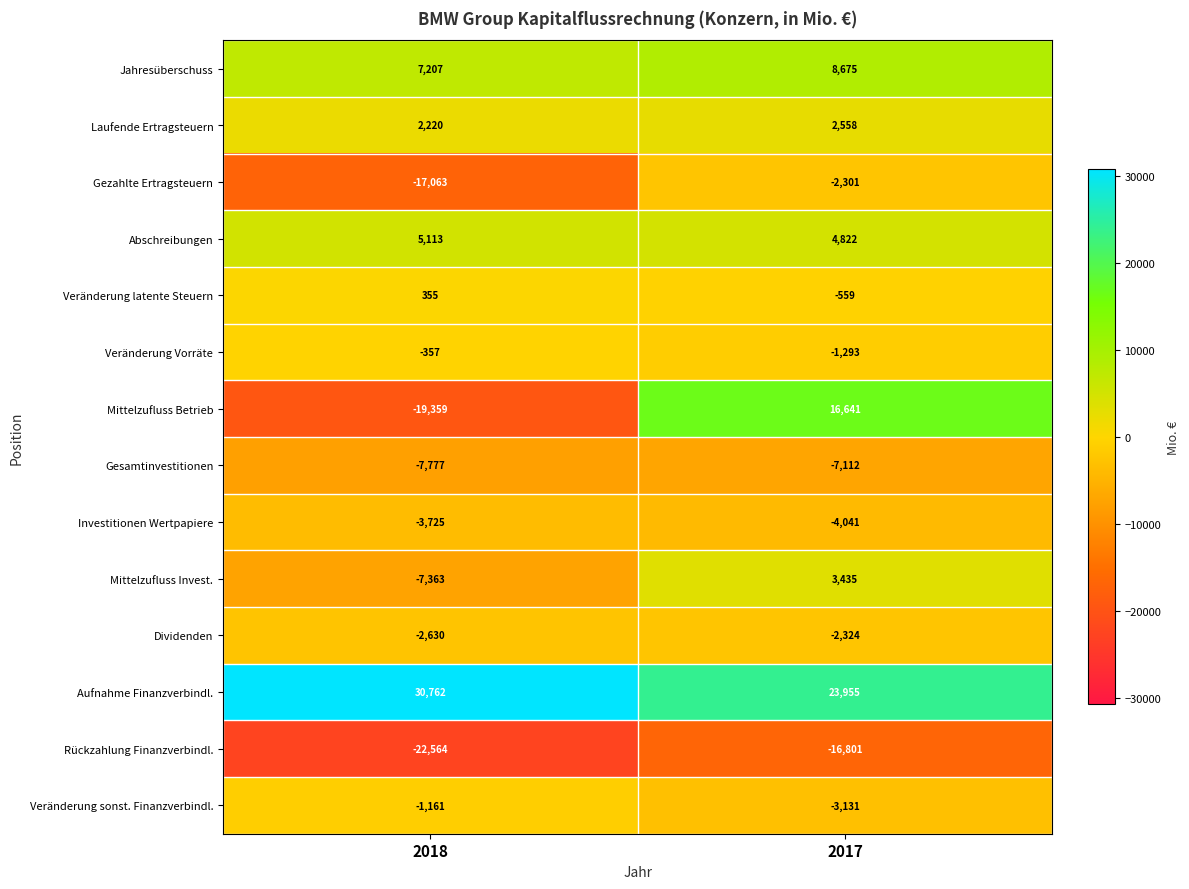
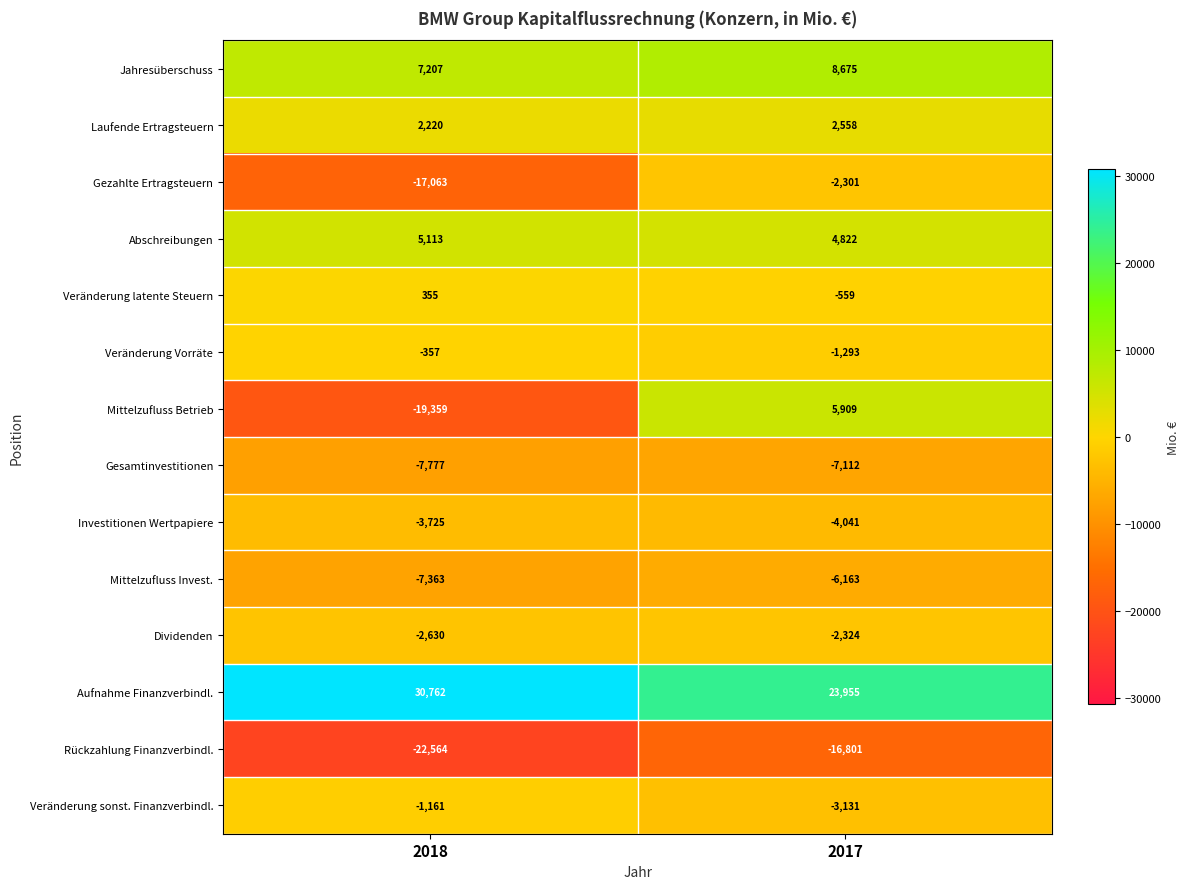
Mittelzufluss Betrieb, 2017: 16,641 -> 5,909
Mittelzufluss Invest., 2017: 3,435 -> -6,163
